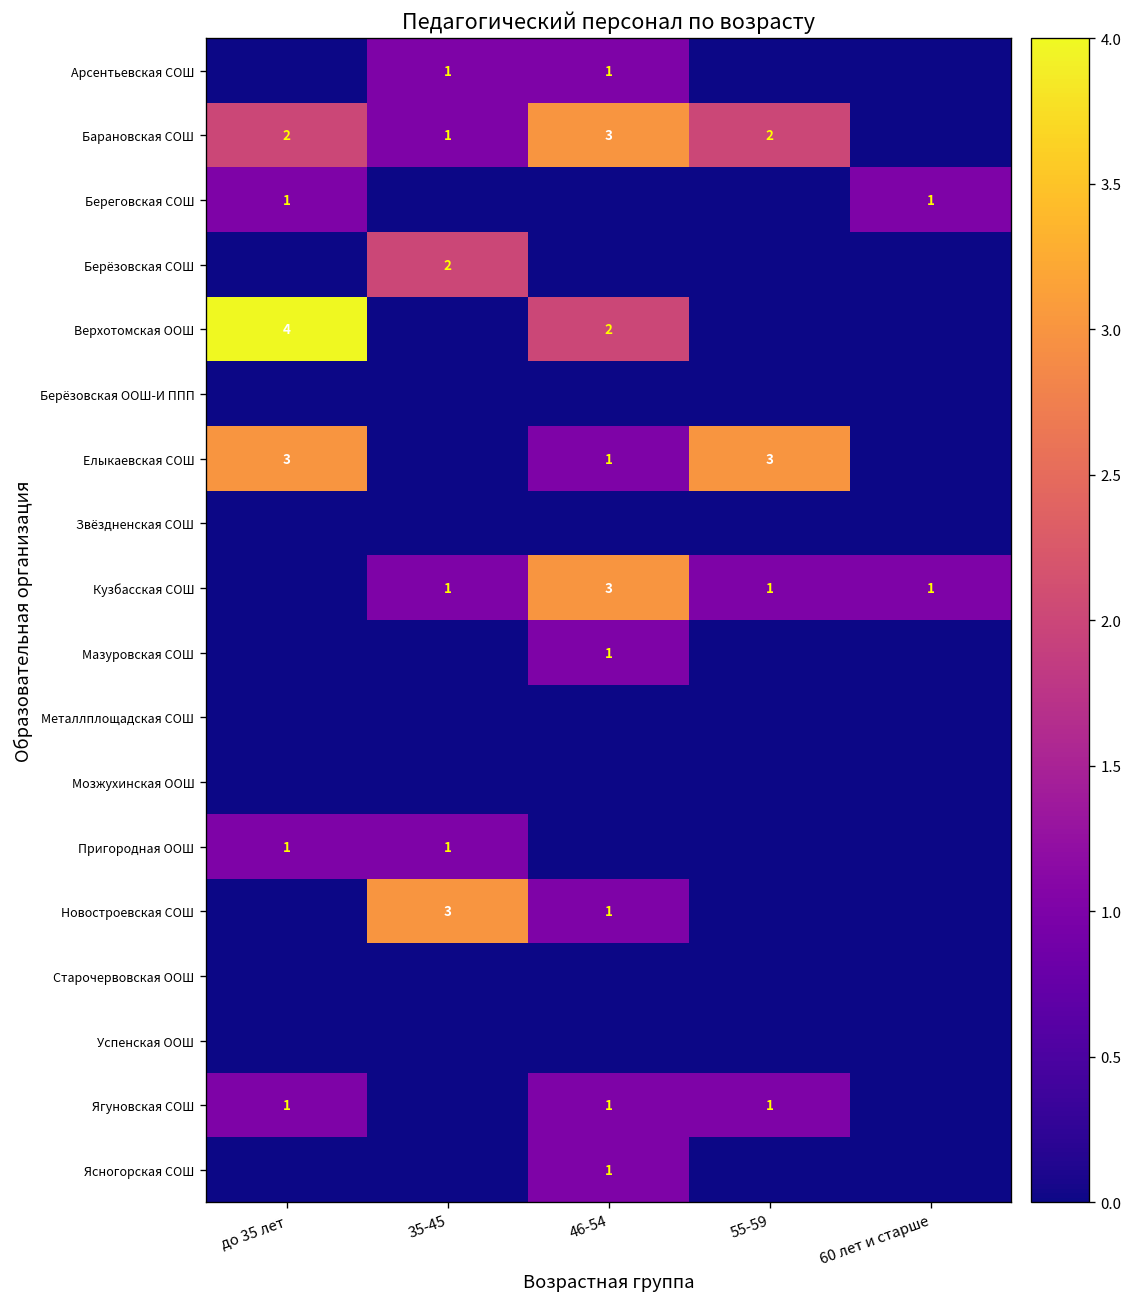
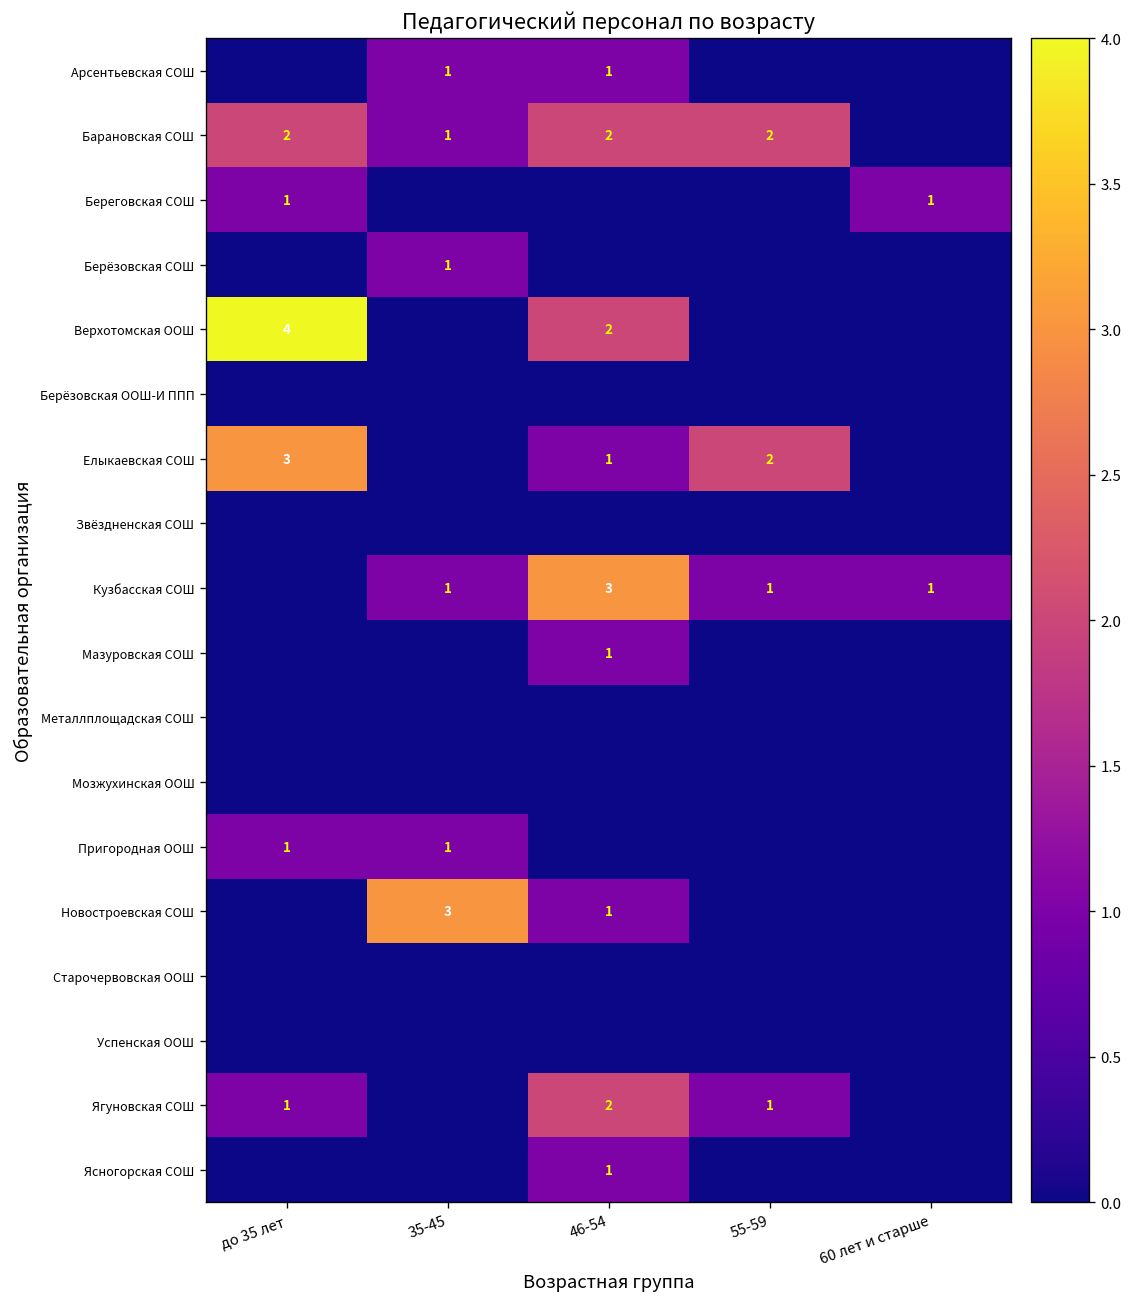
Барановская СОШ, 46-54: 3 -> 2
Берёзовская СОШ, 35-45: 2 -> 1
Елыкаевская СОШ, 55-59: 3 -> 2
Ягуновская СОШ, 46-54: 1 -> 2
